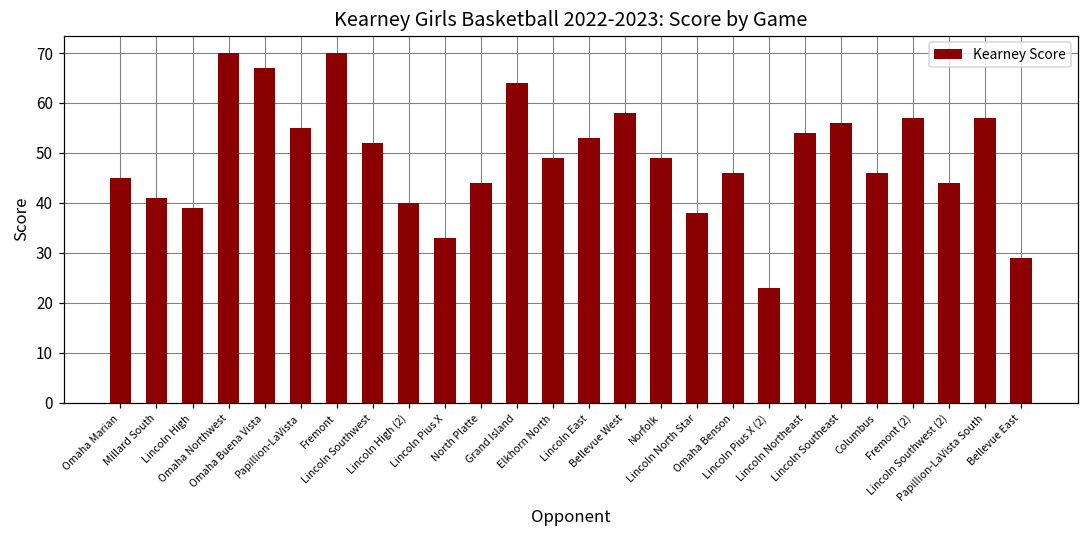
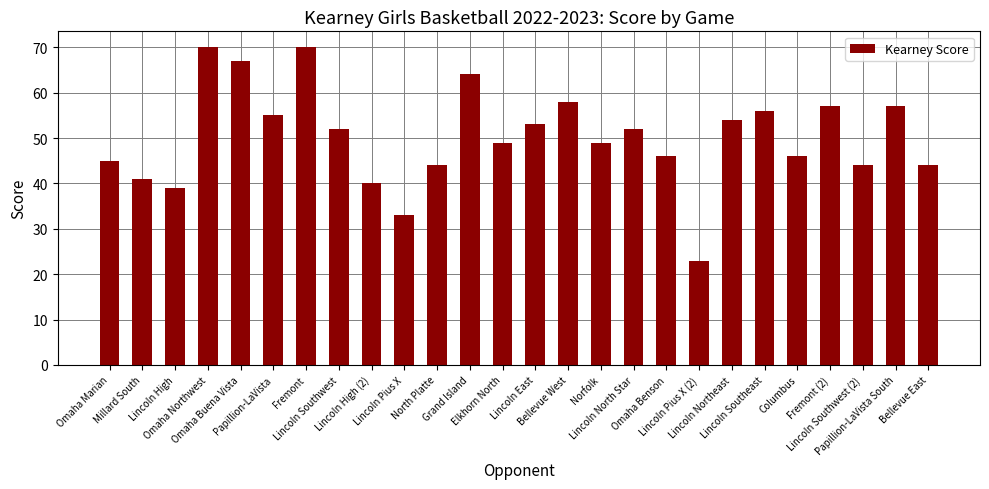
Lincoln North Star: 38 -> 52
Bellevue East: 29 -> 44
